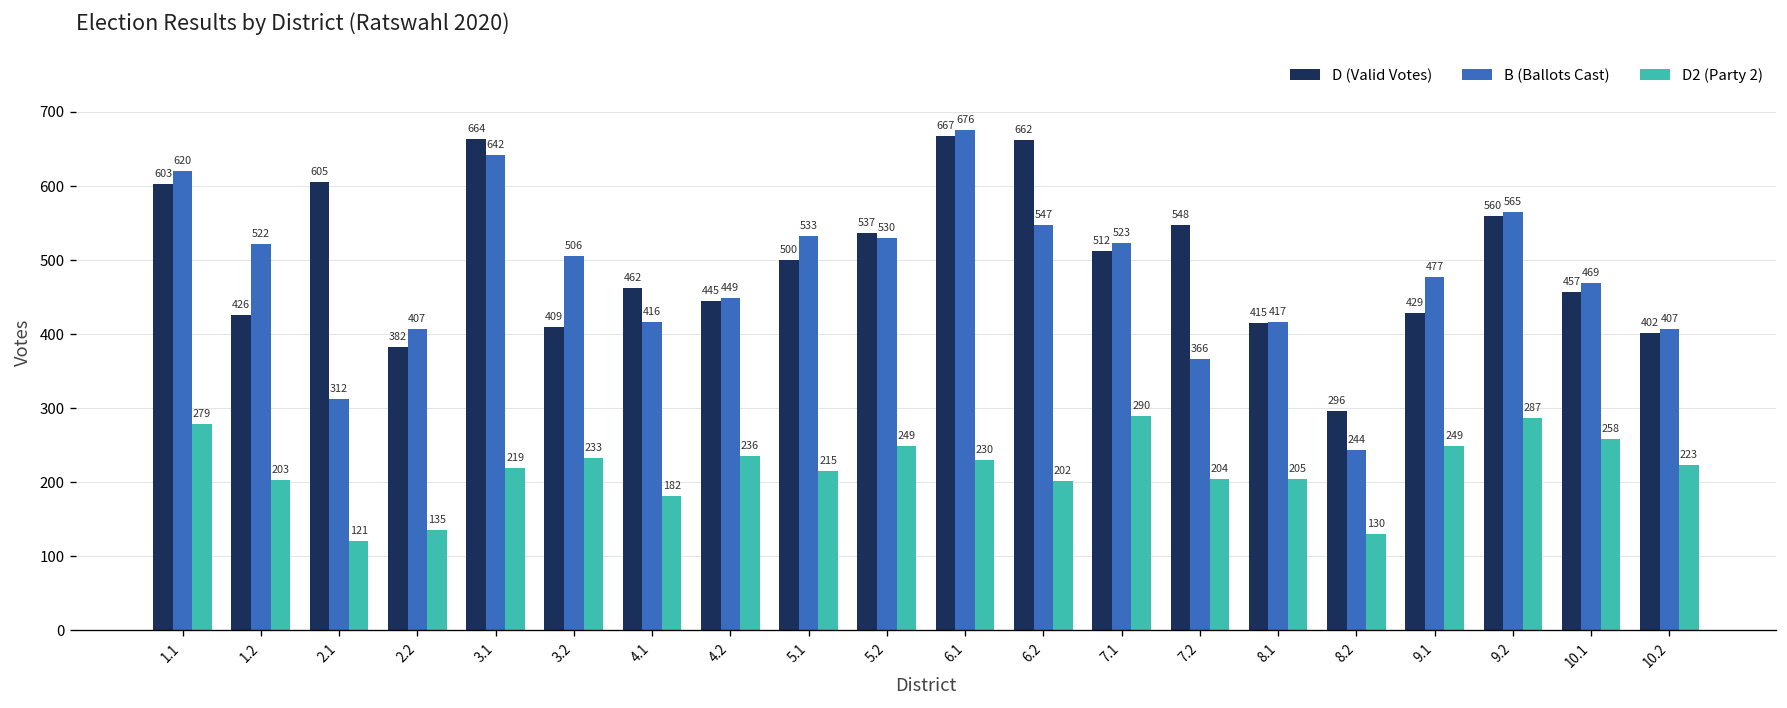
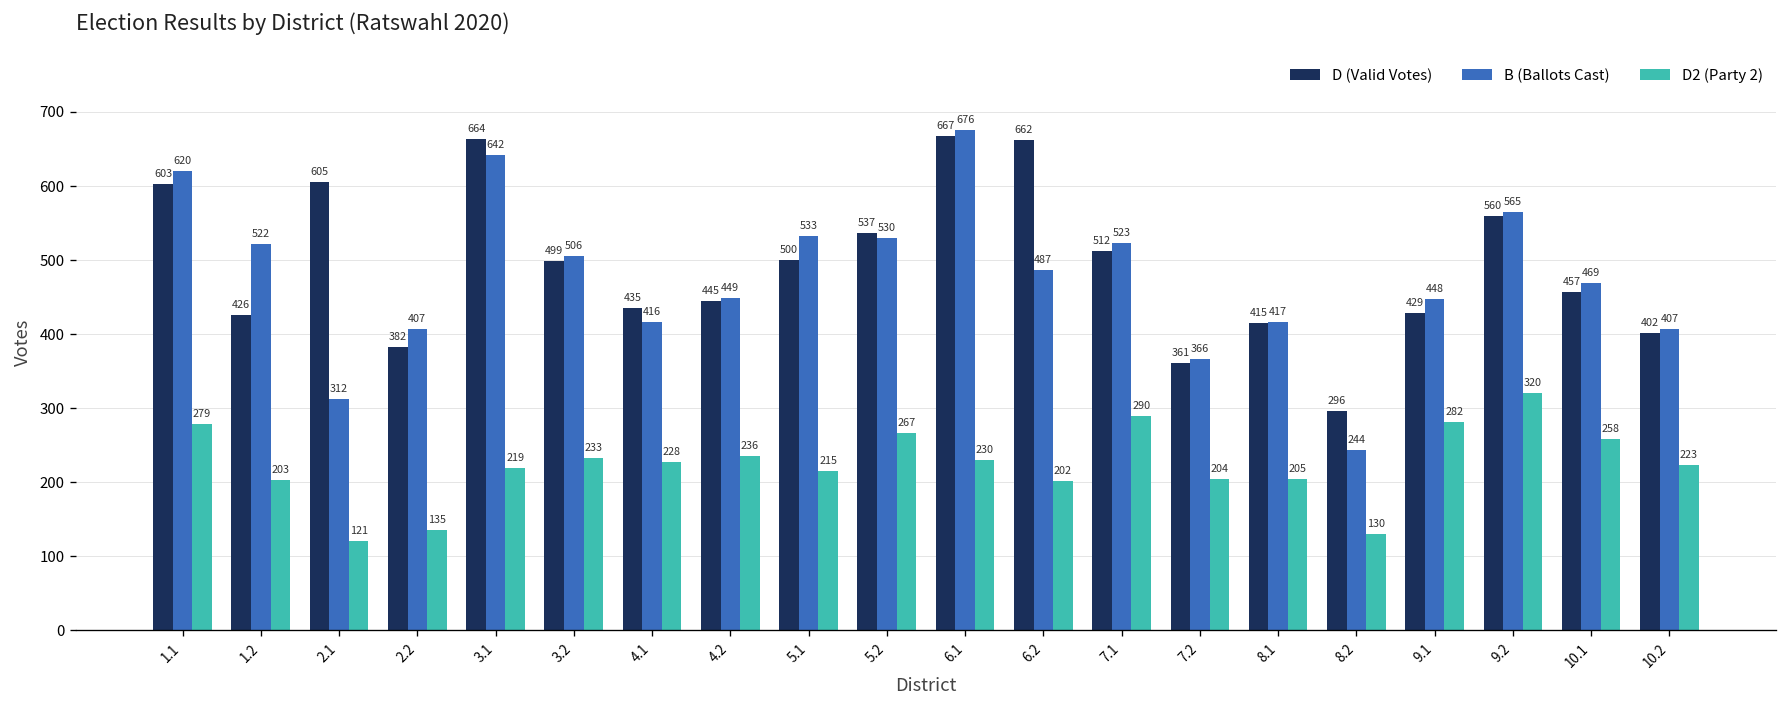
D (Valid Votes), 3.2: 409 -> 499
D (Valid Votes), 4.1: 462 -> 435
D2 (Party 2), 4.1: 182 -> 228
D2 (Party 2), 5.2: 249 -> 267
B (Ballots Cast), 6.2: 547 -> 487
D (Valid Votes), 7.2: 548 -> 361
B (Ballots Cast), 9.1: 477 -> 448
D2 (Party 2), 9.1: 249 -> 282
D2 (Party 2), 9.2: 287 -> 320
